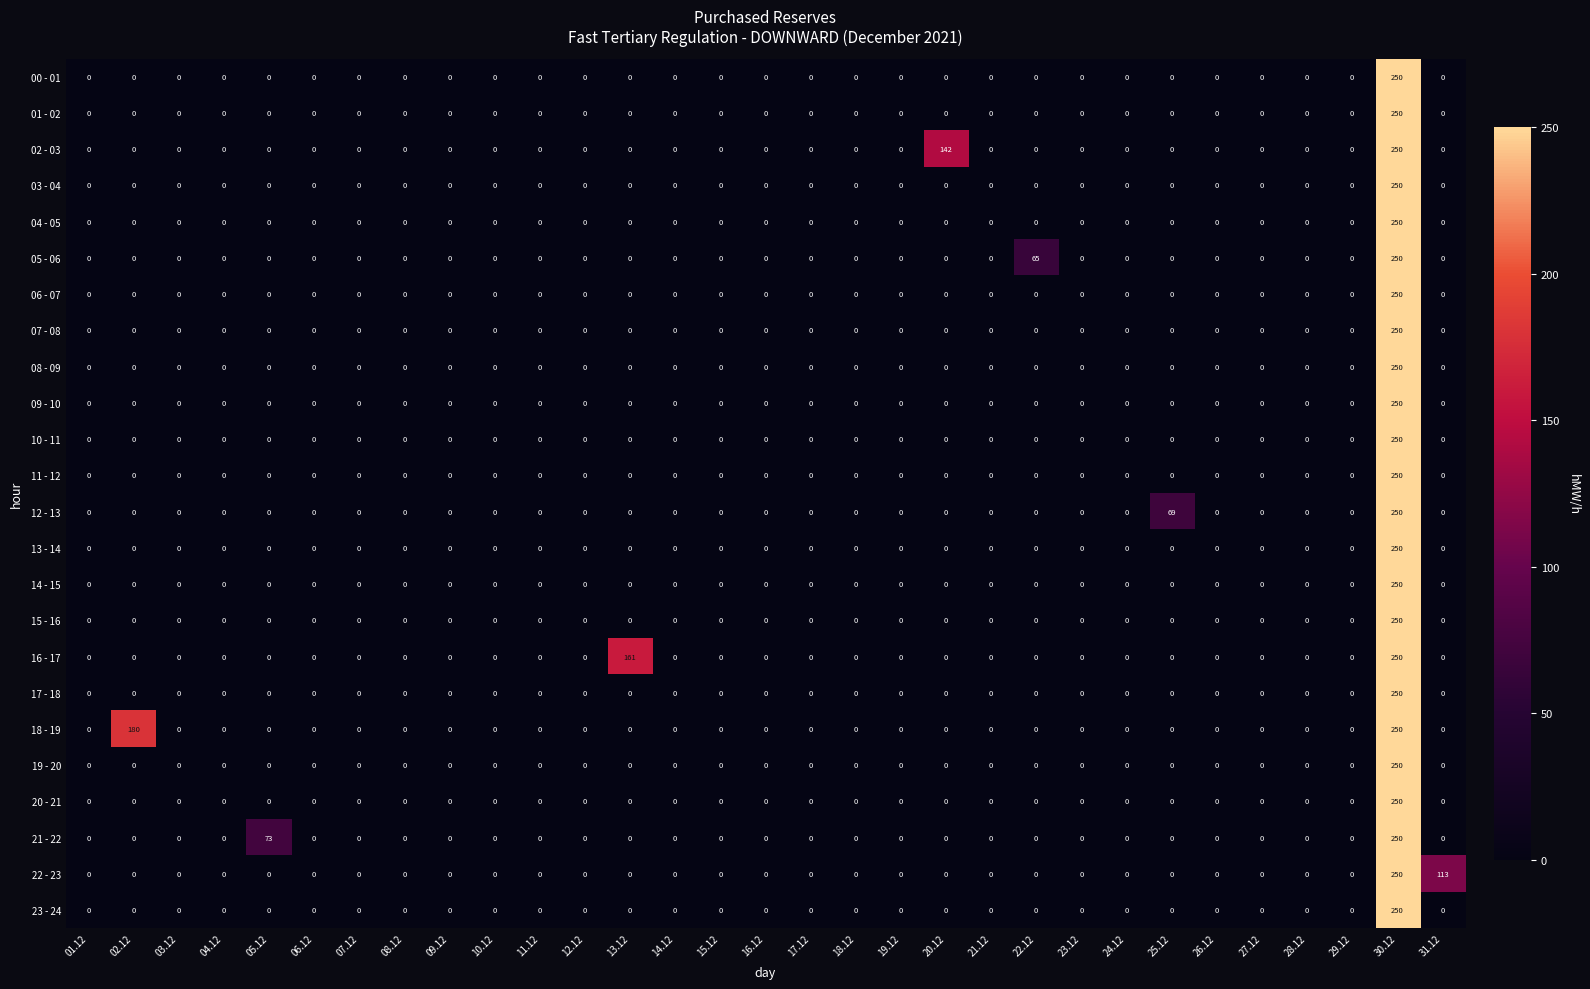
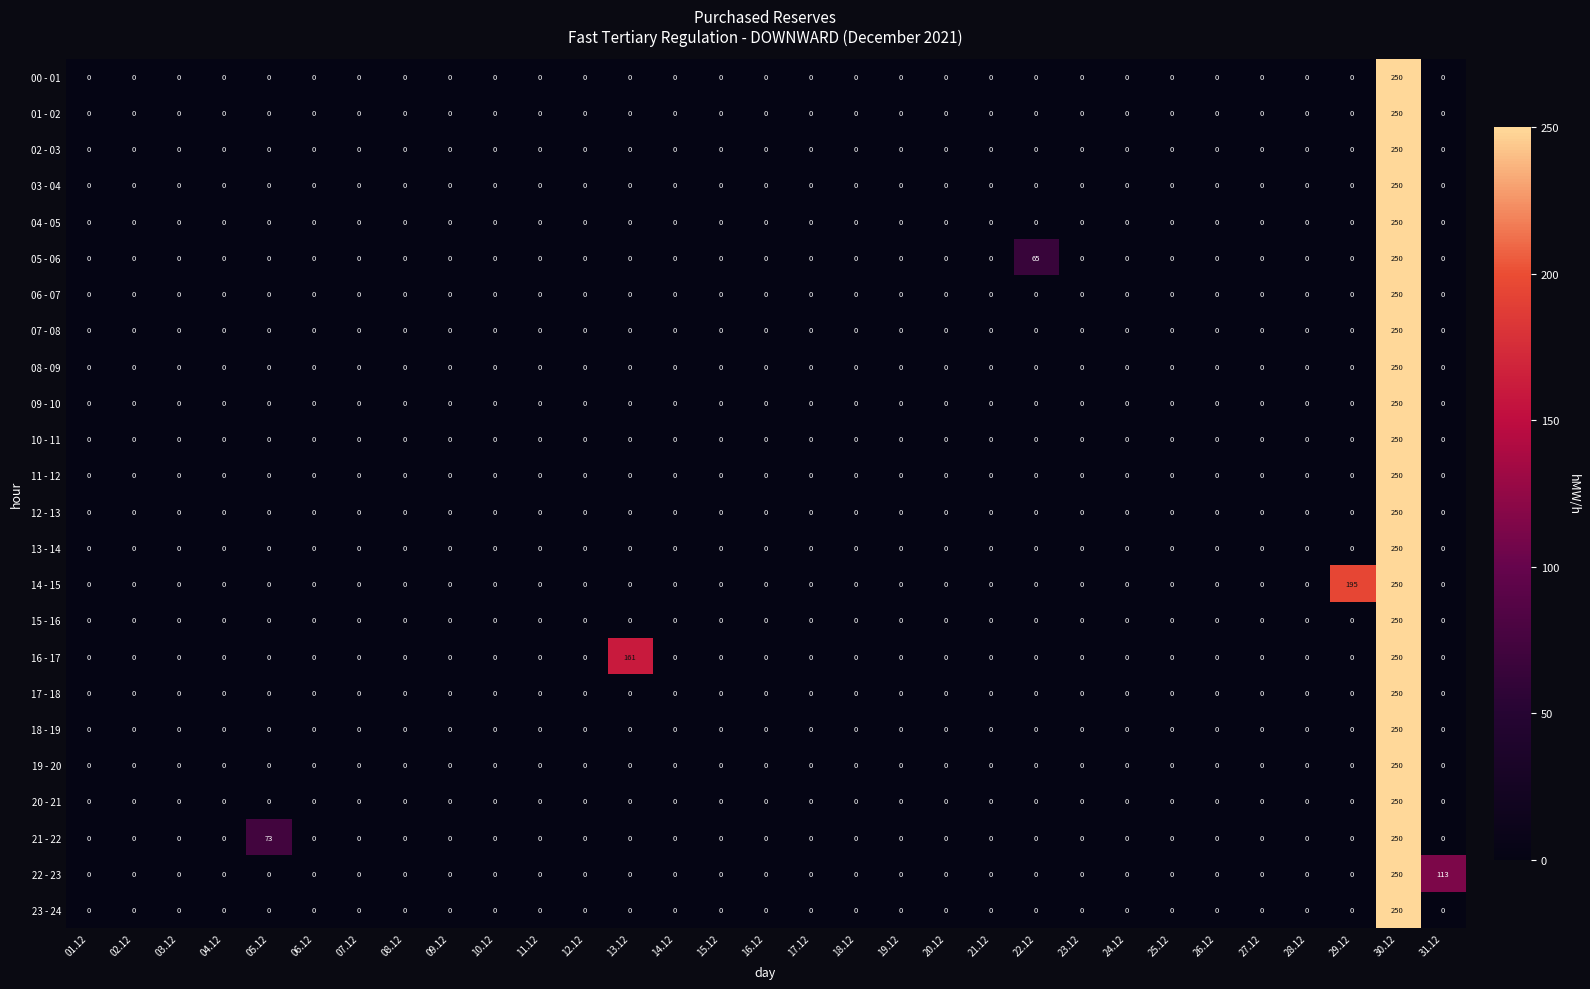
02 - 03, 20.12: 142 -> 0
12 - 13, 25.12: 69 -> 0
14 - 15, 29.12: 0 -> 195
18 - 19, 02.12: 180 -> 0
